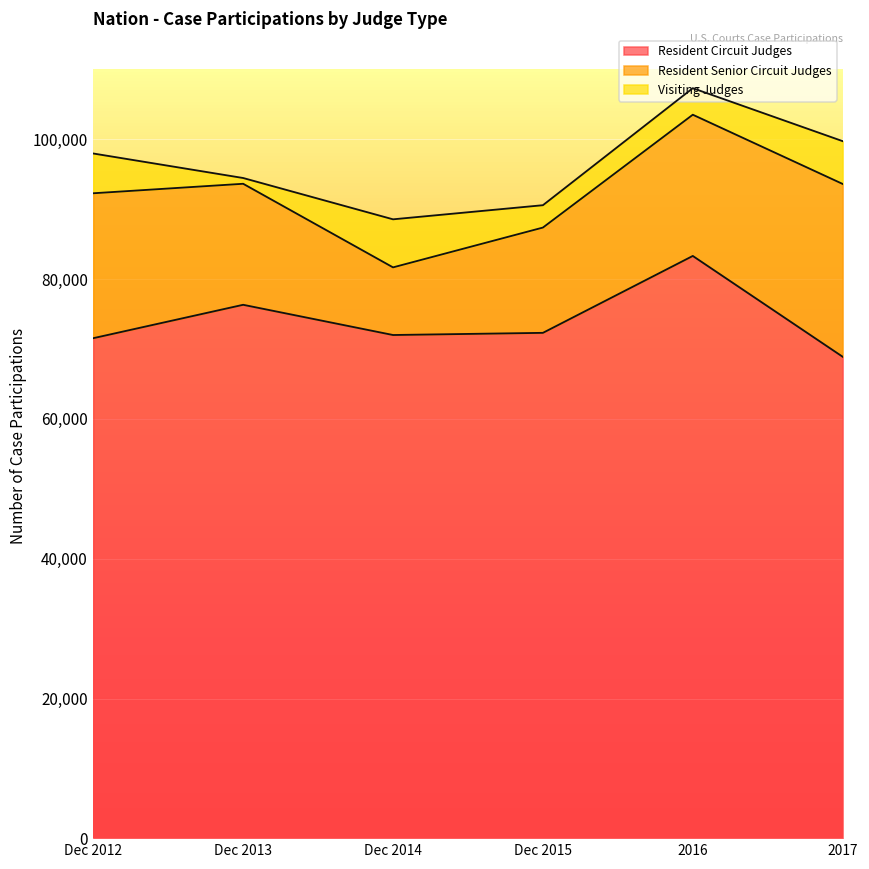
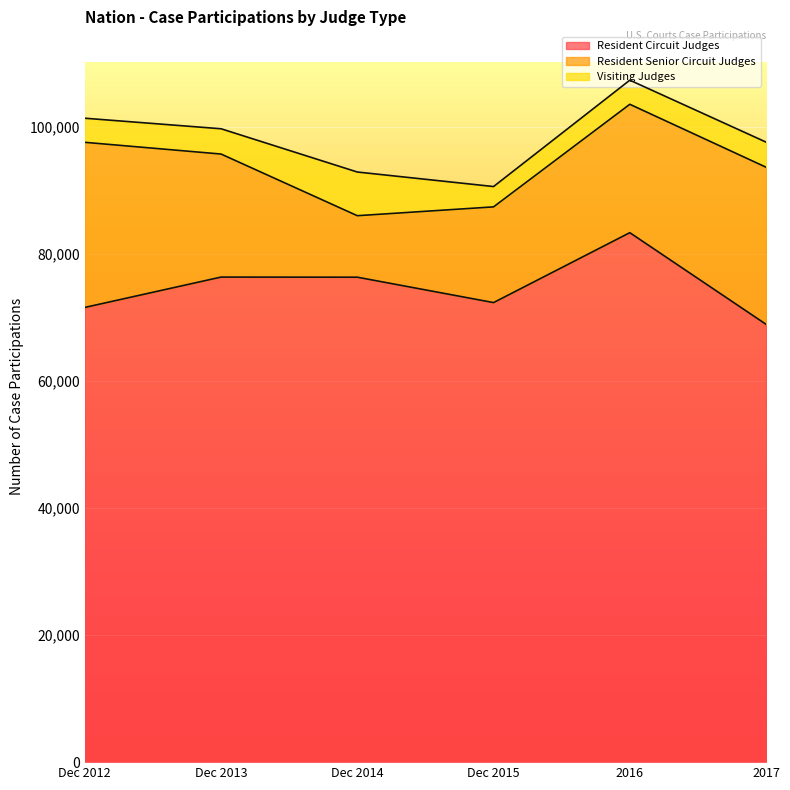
Resident Senior Circuit Judges, Dec 2012: 21,000 -> 26,000
Visiting Judges, Dec 2012: 6,000 -> 4,000
Resident Senior Circuit Judges, Dec 2013: 17,000 -> 19,000
Visiting Judges, Dec 2013: 1,000 -> 4,000
Resident Circuit Judges, Dec 2014: 72,000 -> 76,000
Visiting Judges, 2017: 6,000 -> 4,000
